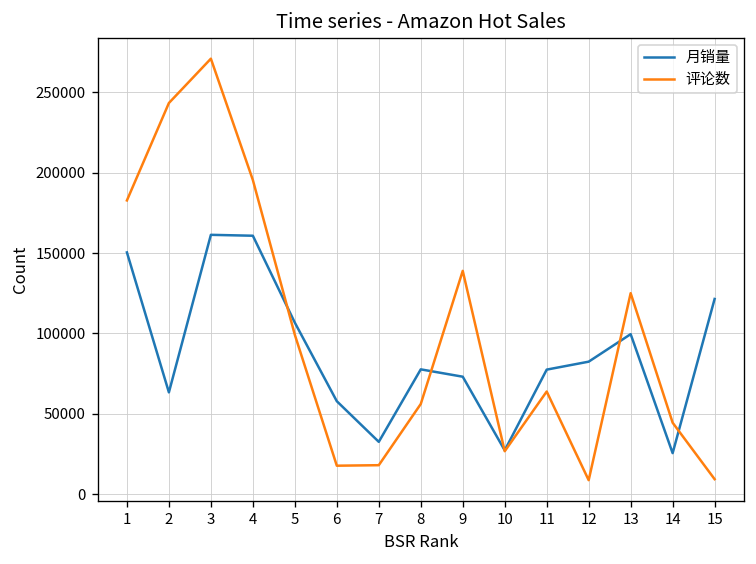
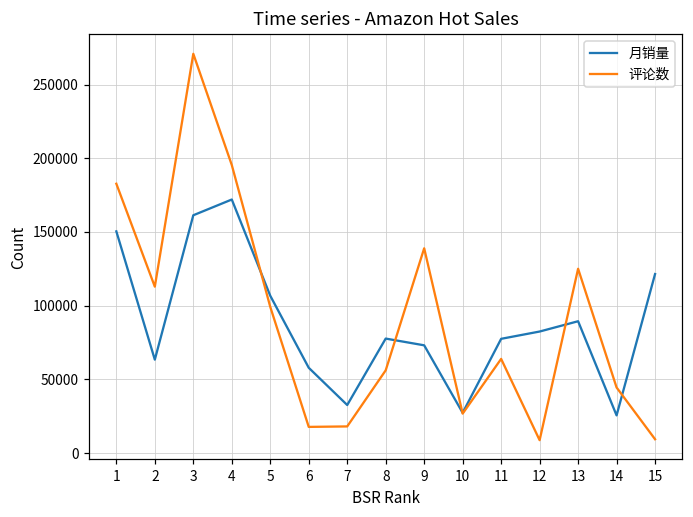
评论数, 2: 243000 -> 113000
月销量, 4: 161000 -> 172000
月销量, 13: 100000 -> 89000
